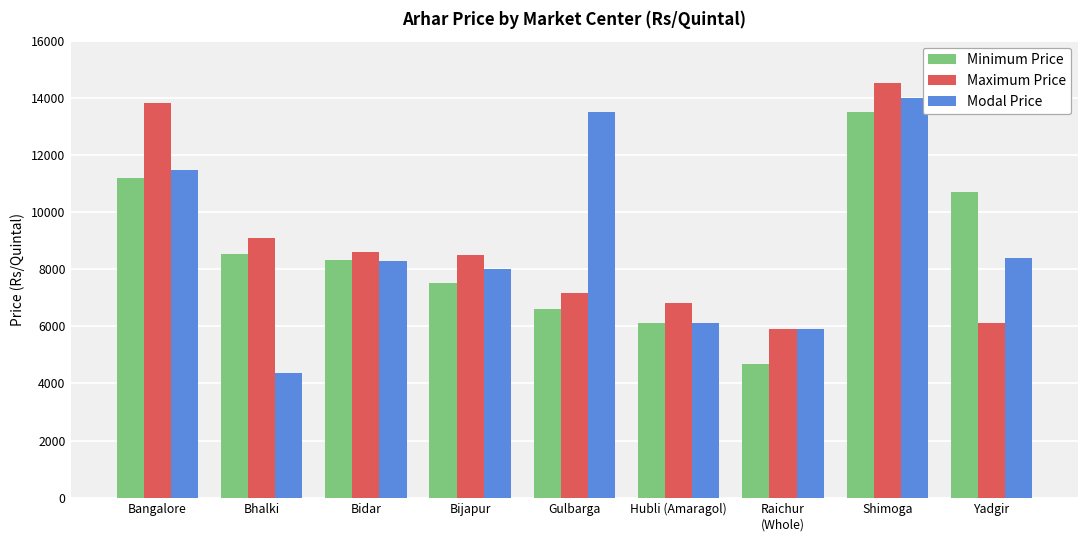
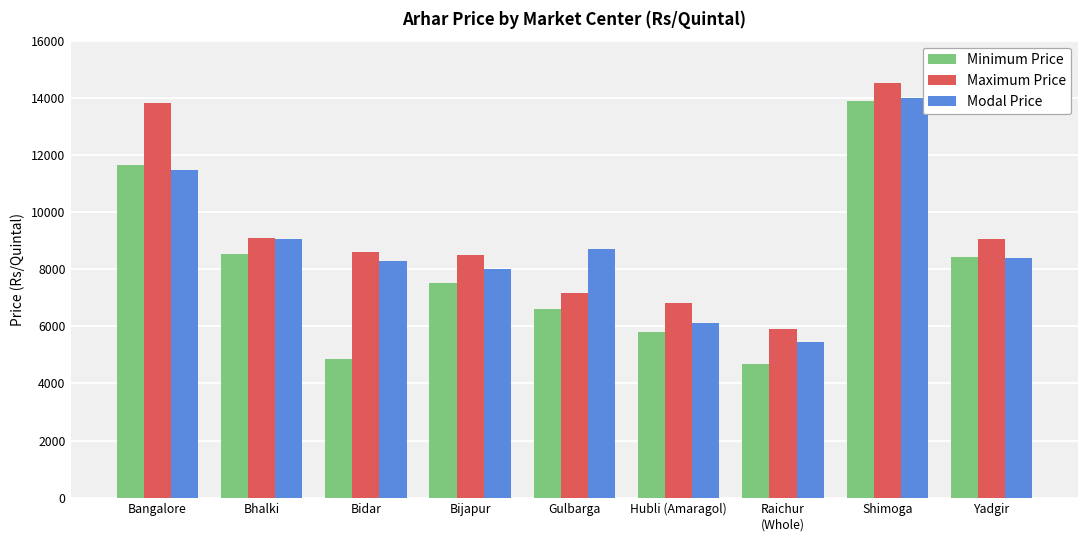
Minimum Price, Bangalore: 11200 -> 11600
Modal Price, Bhalki: 4400 -> 9100
Minimum Price, Bidar: 8300 -> 4800
Modal Price, Gulbarga: 13500 -> 8700
Minimum Price, Hubli (Amaragol): 6100 -> 5800
Modal Price, Raichur (Whole): 5900 -> 5500
Minimum Price, Shimoga: 13500 -> 13900
Minimum Price, Yadgir: 10700 -> 8400
Maximum Price, Yadgir: 6100 -> 9100
